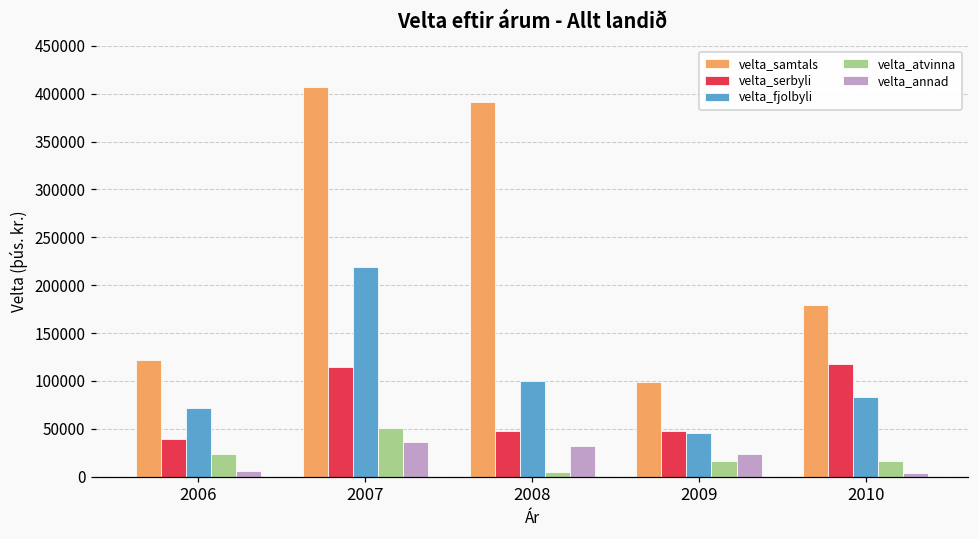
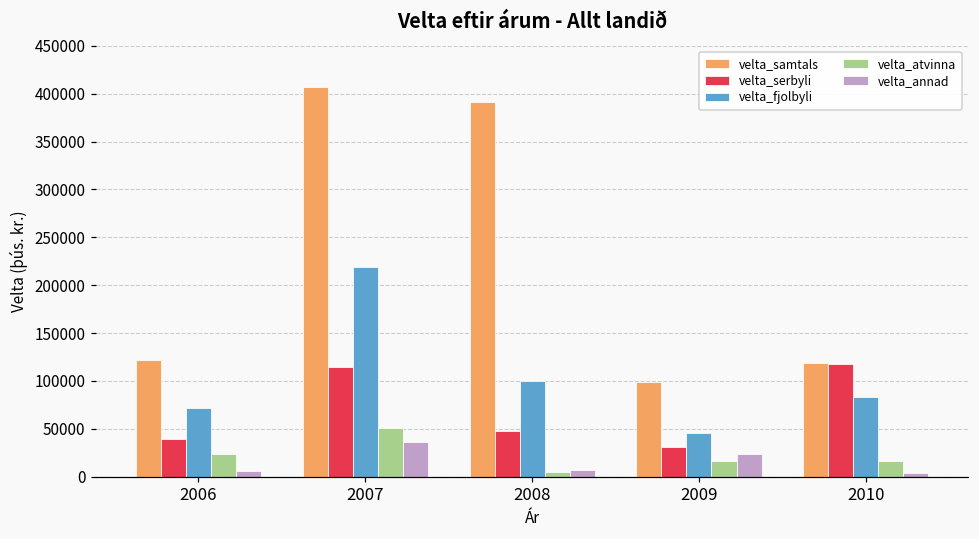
velta_annad, 2008: 30000 -> 10000
velta_serbyli, 2009: 50000 -> 30000
velta_samtals, 2010: 180000 -> 120000
